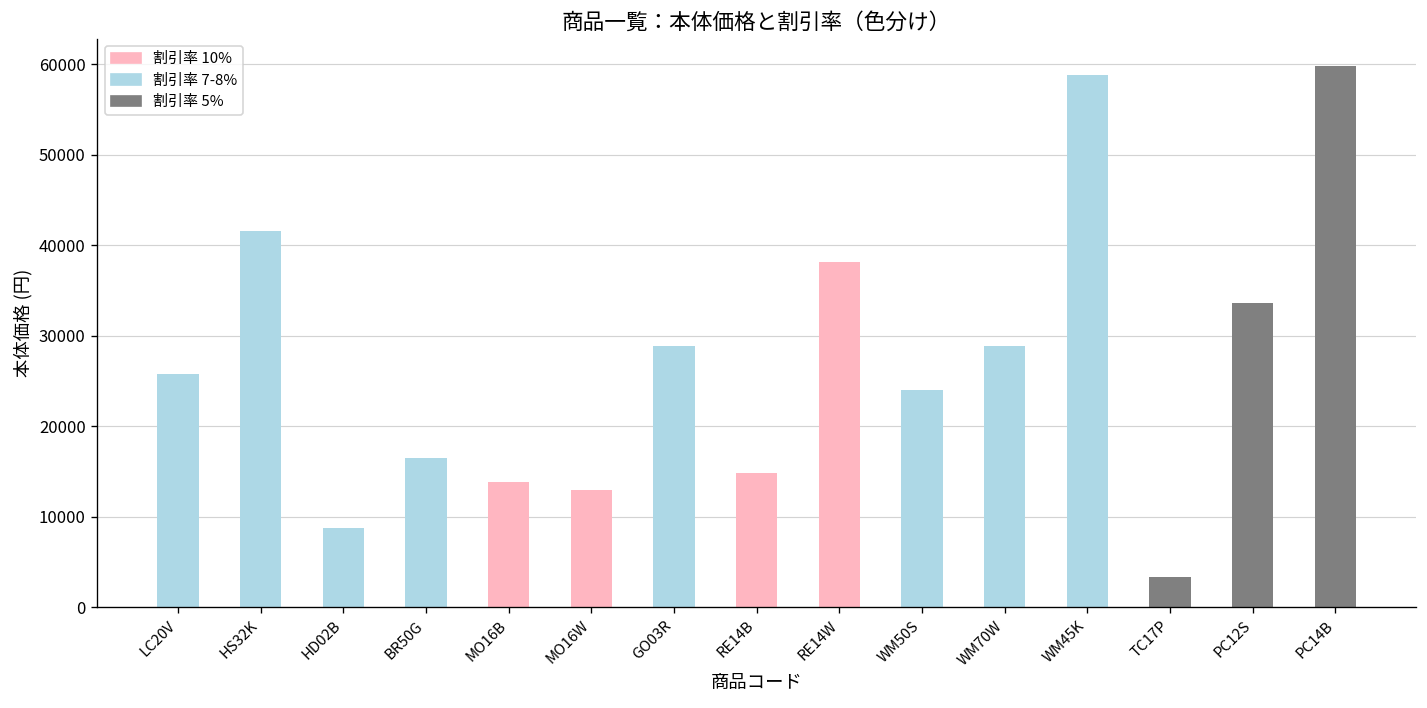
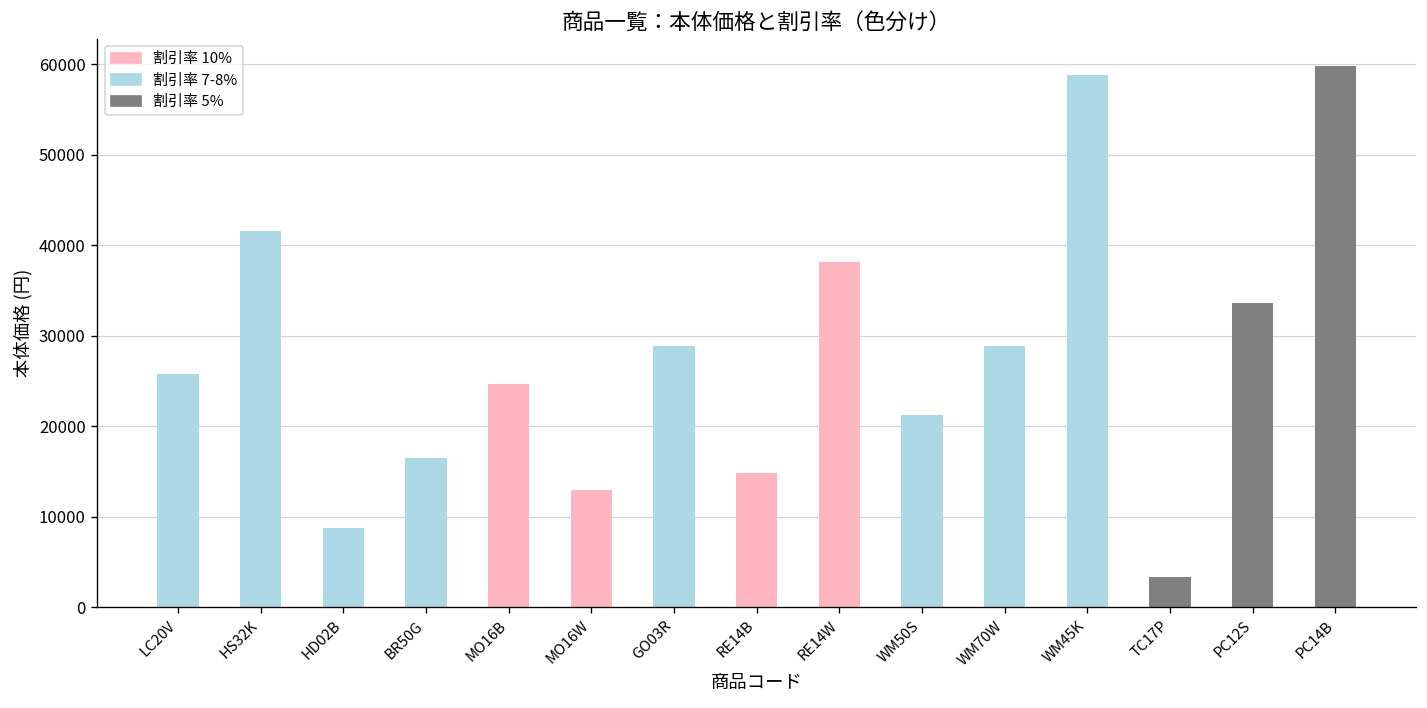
MO16B: 14000 -> 25000
WM50S: 24000 -> 21000
